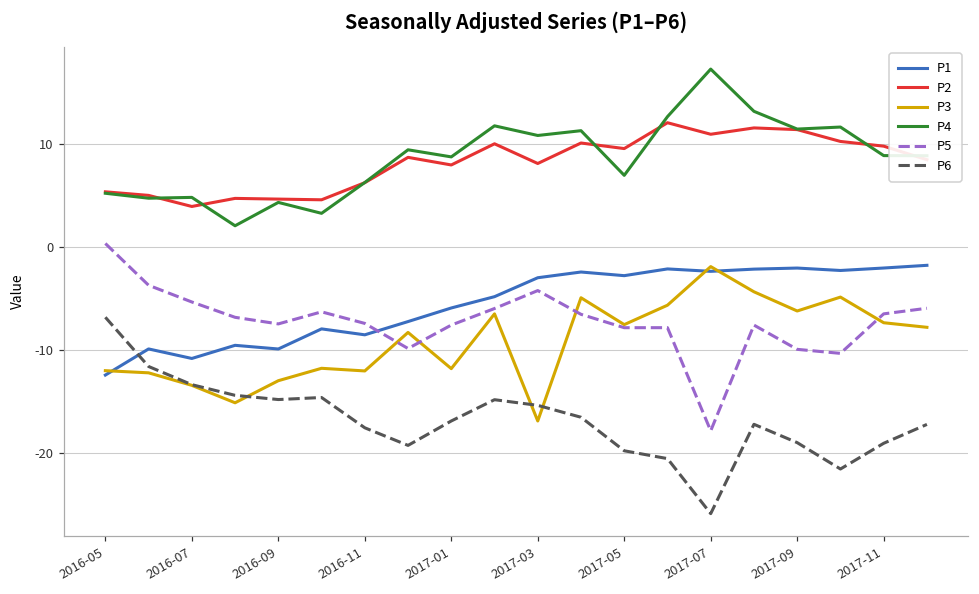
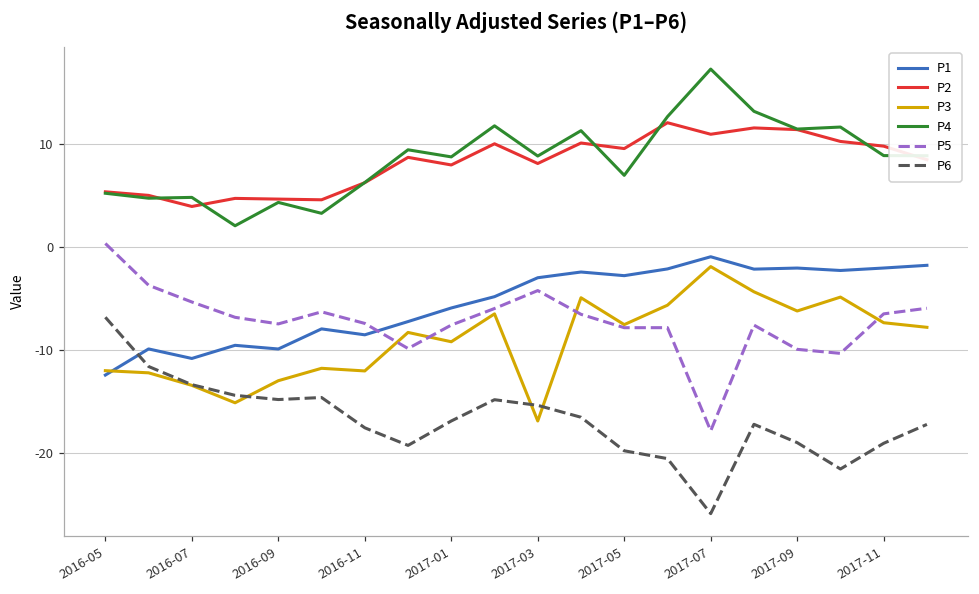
P3, 2017-01: -12 -> -9
P4, 2017-03: 11 -> 9
P1, 2017-07: -2 -> -1
